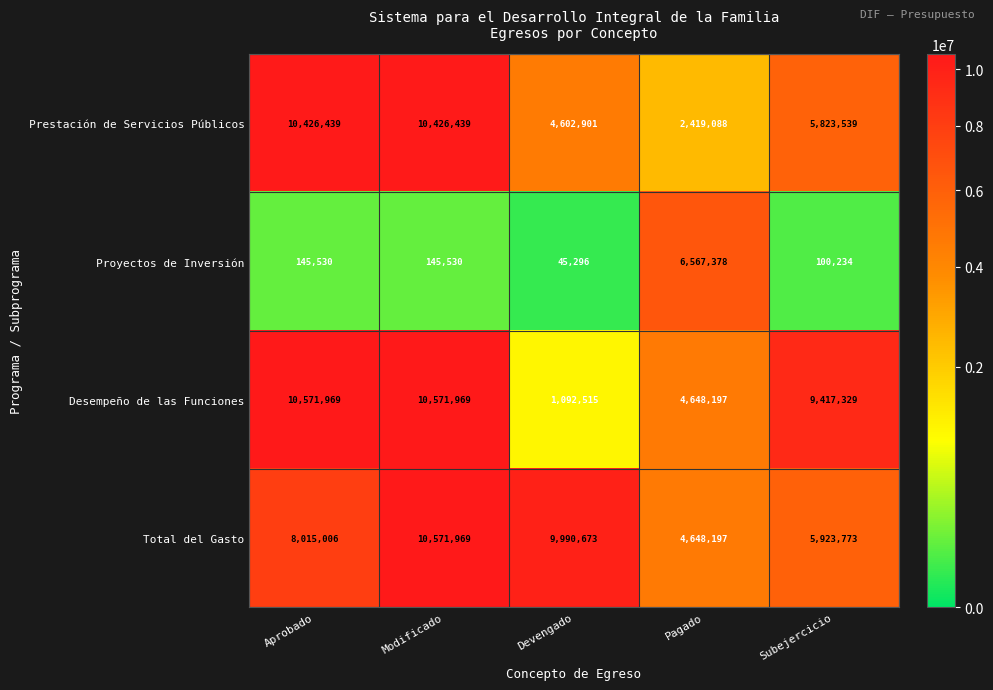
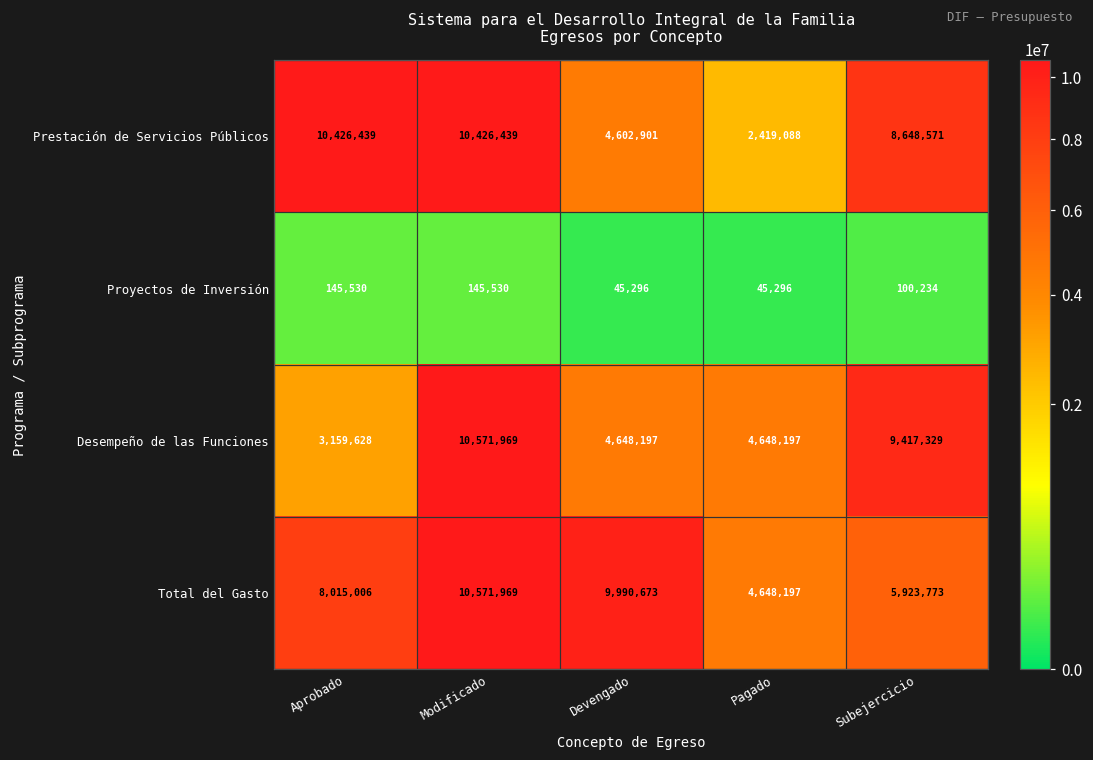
Prestación de Servicios Públicos, Subejercicio: 5,823,539 -> 8,648,571
Proyectos de Inversión, Pagado: 6,567,378 -> 45,296
Desempeño de las Funciones, Aprobado: 10,571,969 -> 3,159,628
Desempeño de las Funciones, Devengado: 1,092,515 -> 4,648,197
